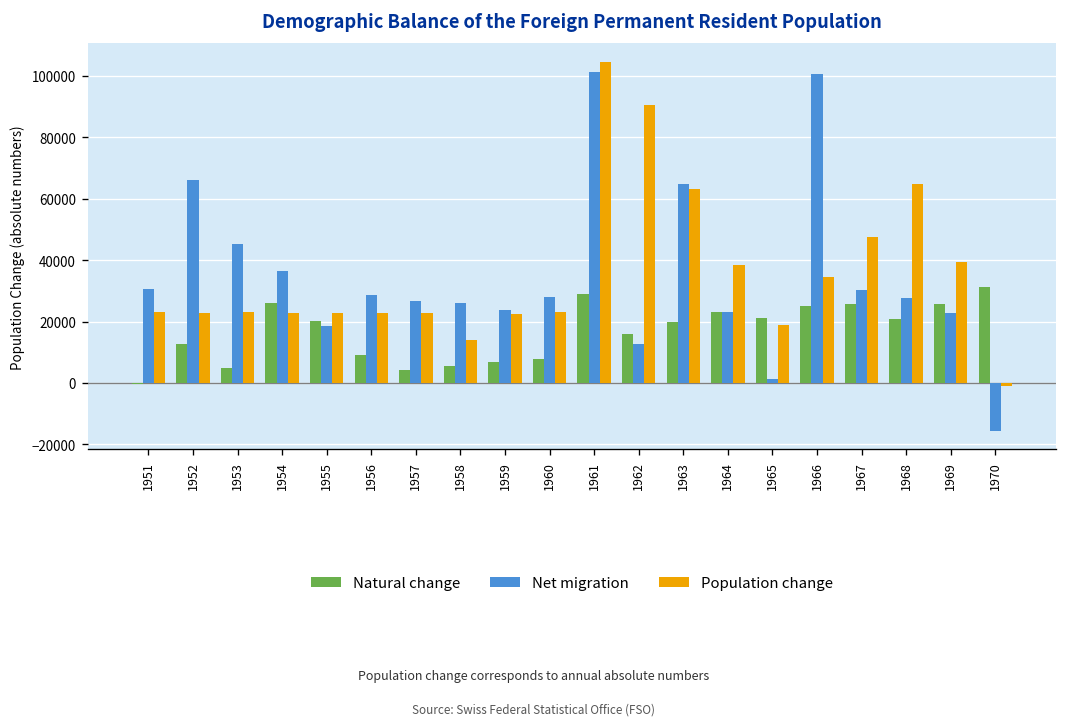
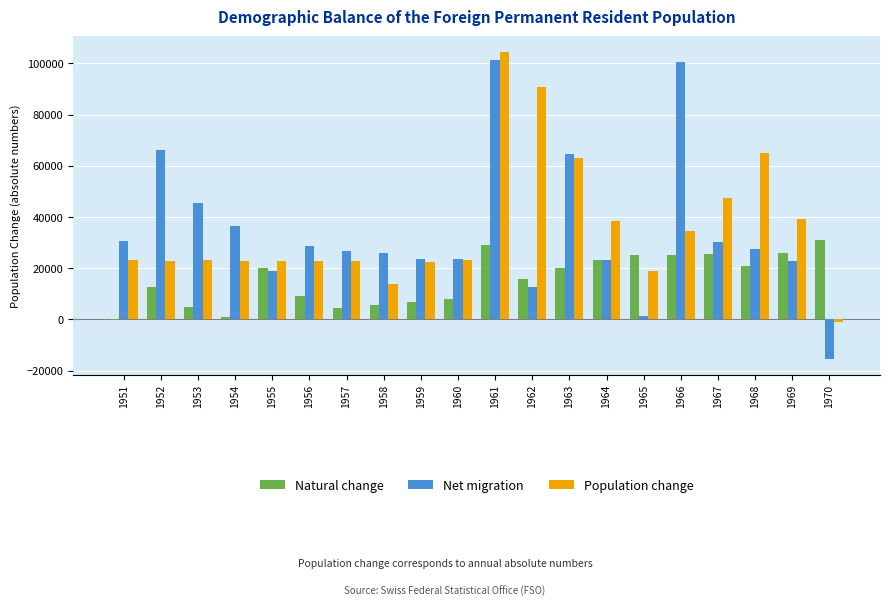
Natural change, 1954: 26000 -> 1000
Net migration, 1960: 28000 -> 23000
Natural change, 1965: 21000 -> 25000
